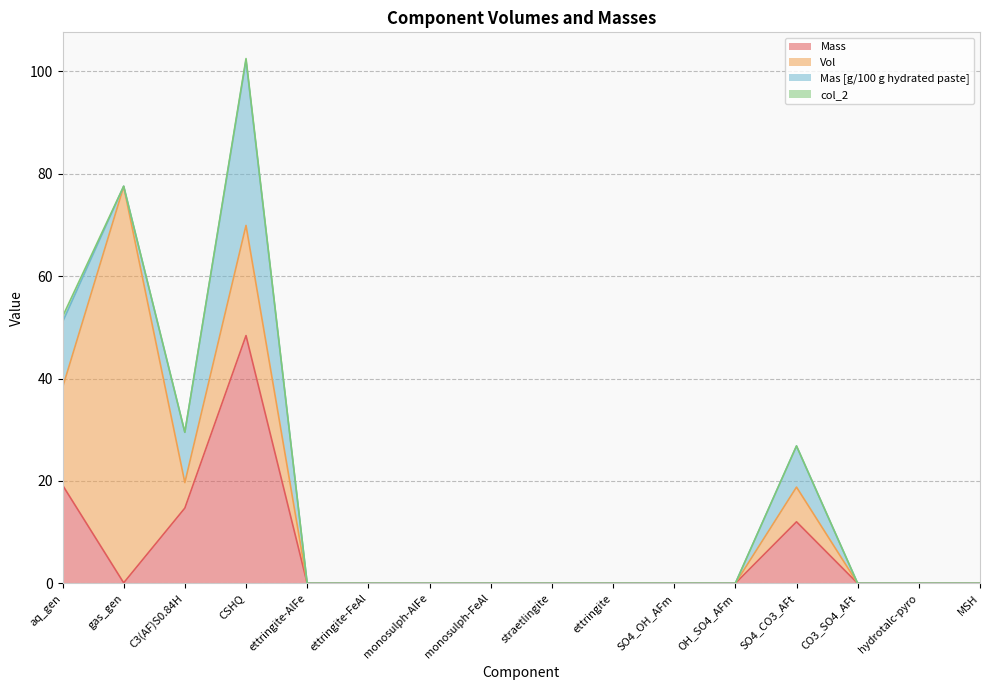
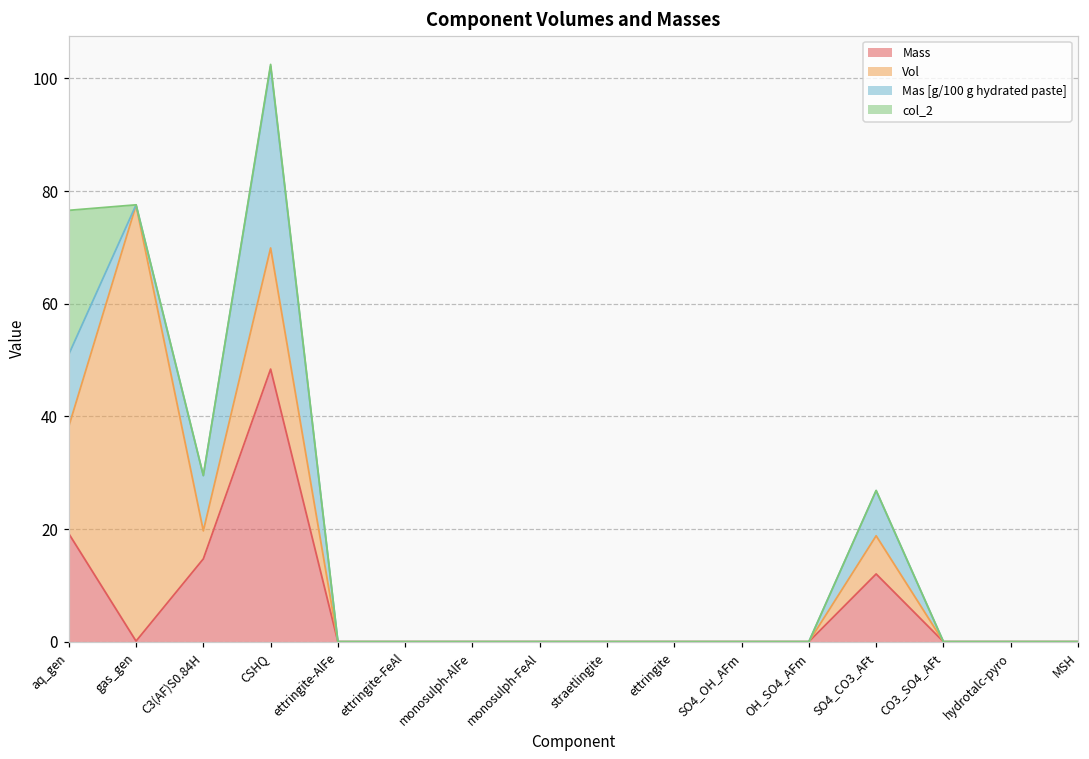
col_2, aq_gen: 1 -> 26
